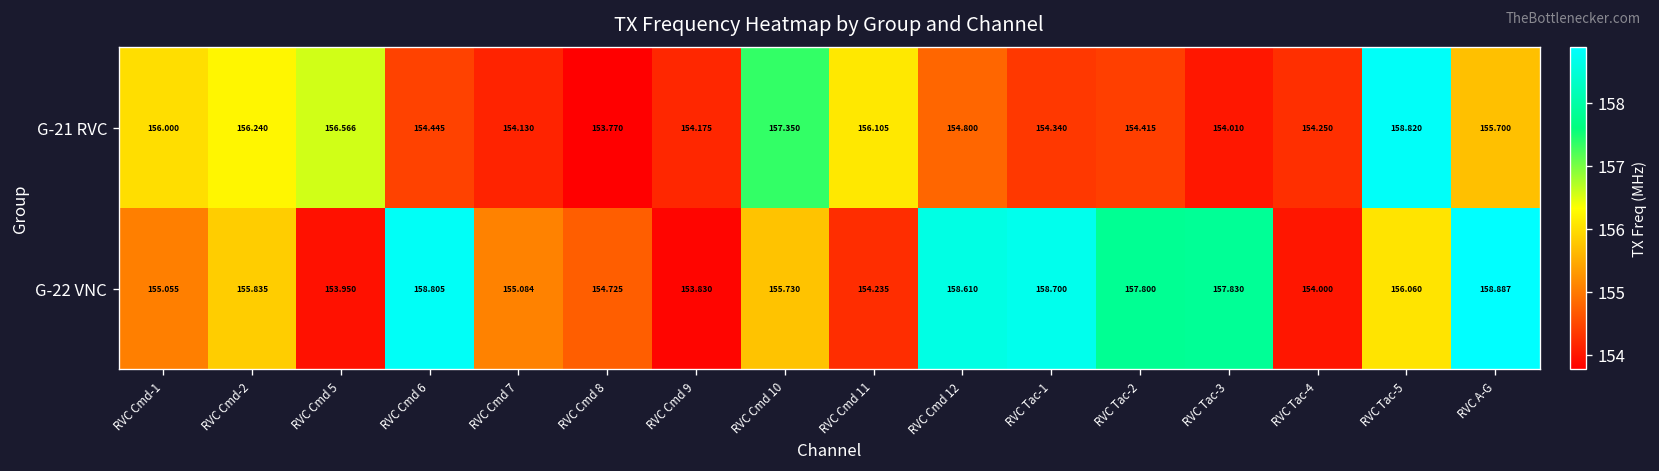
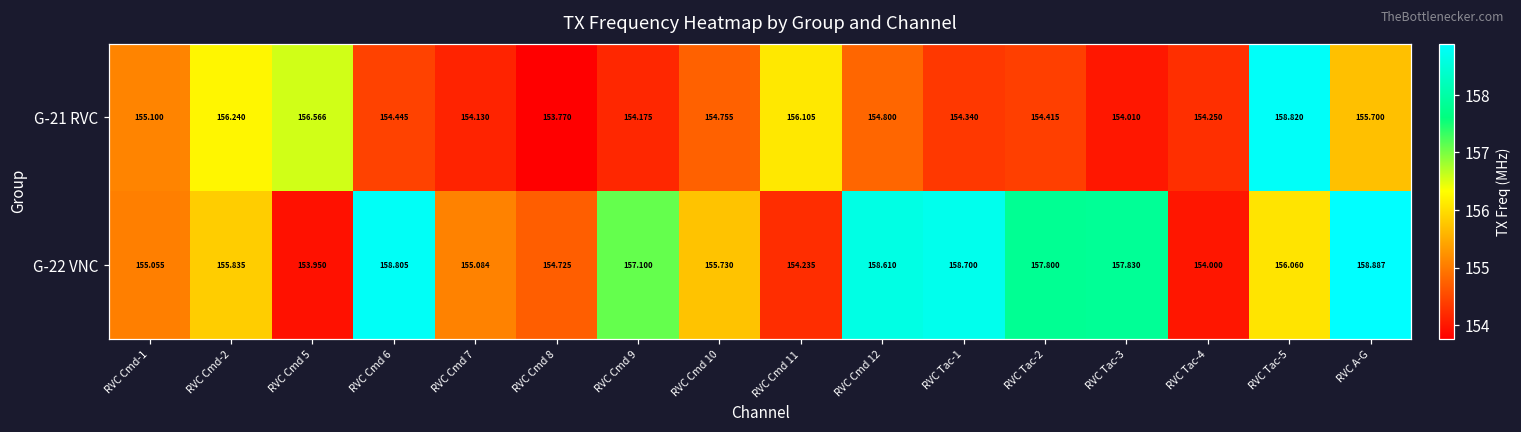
G-21 RVC, RVC Cmd-1: 156.000 -> 155.100
G-21 RVC, RVC Cmd 10: 157.350 -> 154.755
G-22 VNC, RVC Cmd 9: 153.830 -> 157.100
